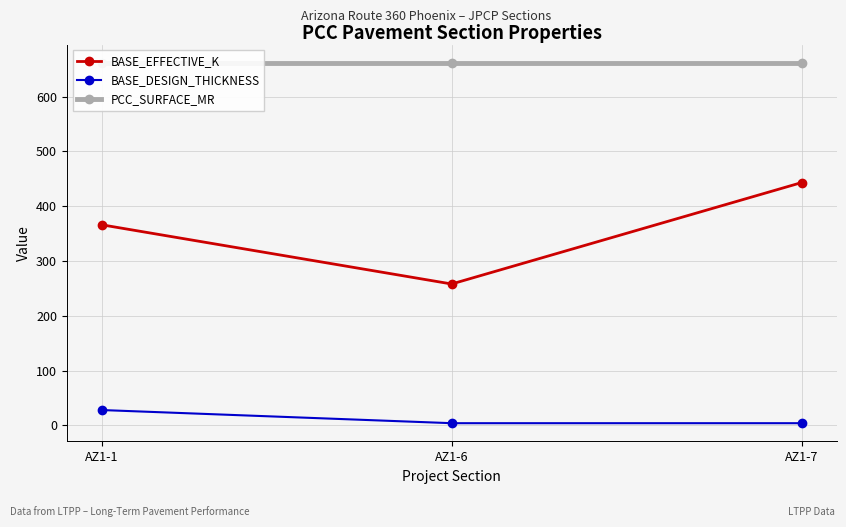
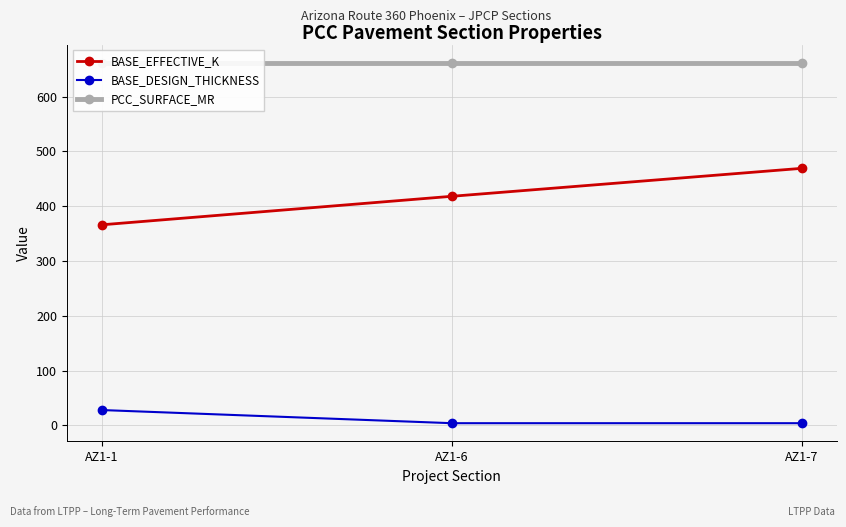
BASE_EFFECTIVE_K, AZ1-6: 260 -> 420
BASE_EFFECTIVE_K, AZ1-7: 440 -> 470
